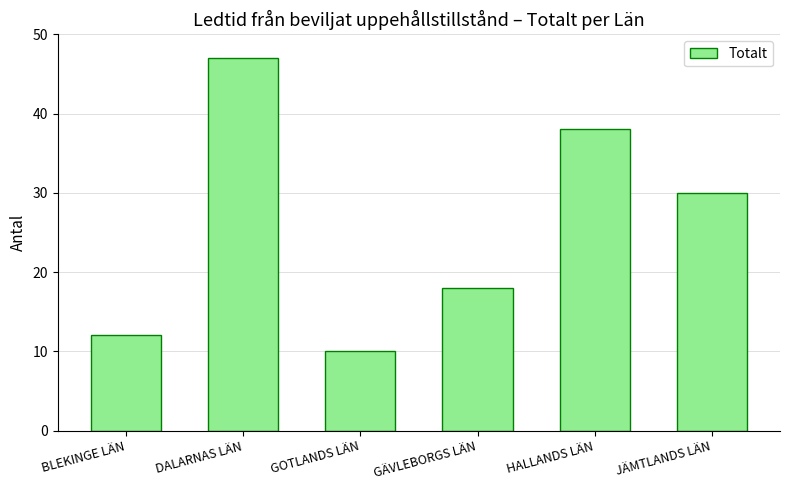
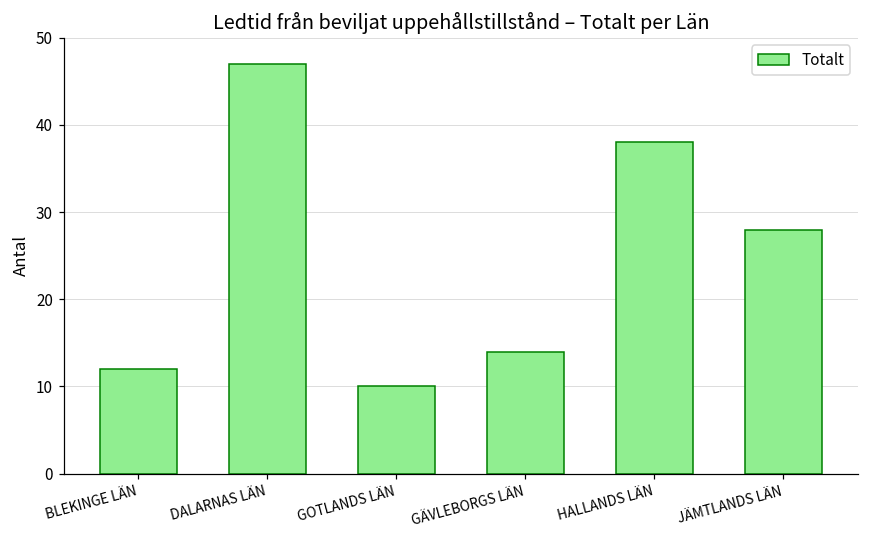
GÄVLEBORGS LÄN: 18 -> 14
JÄMTLANDS LÄN: 30 -> 28
